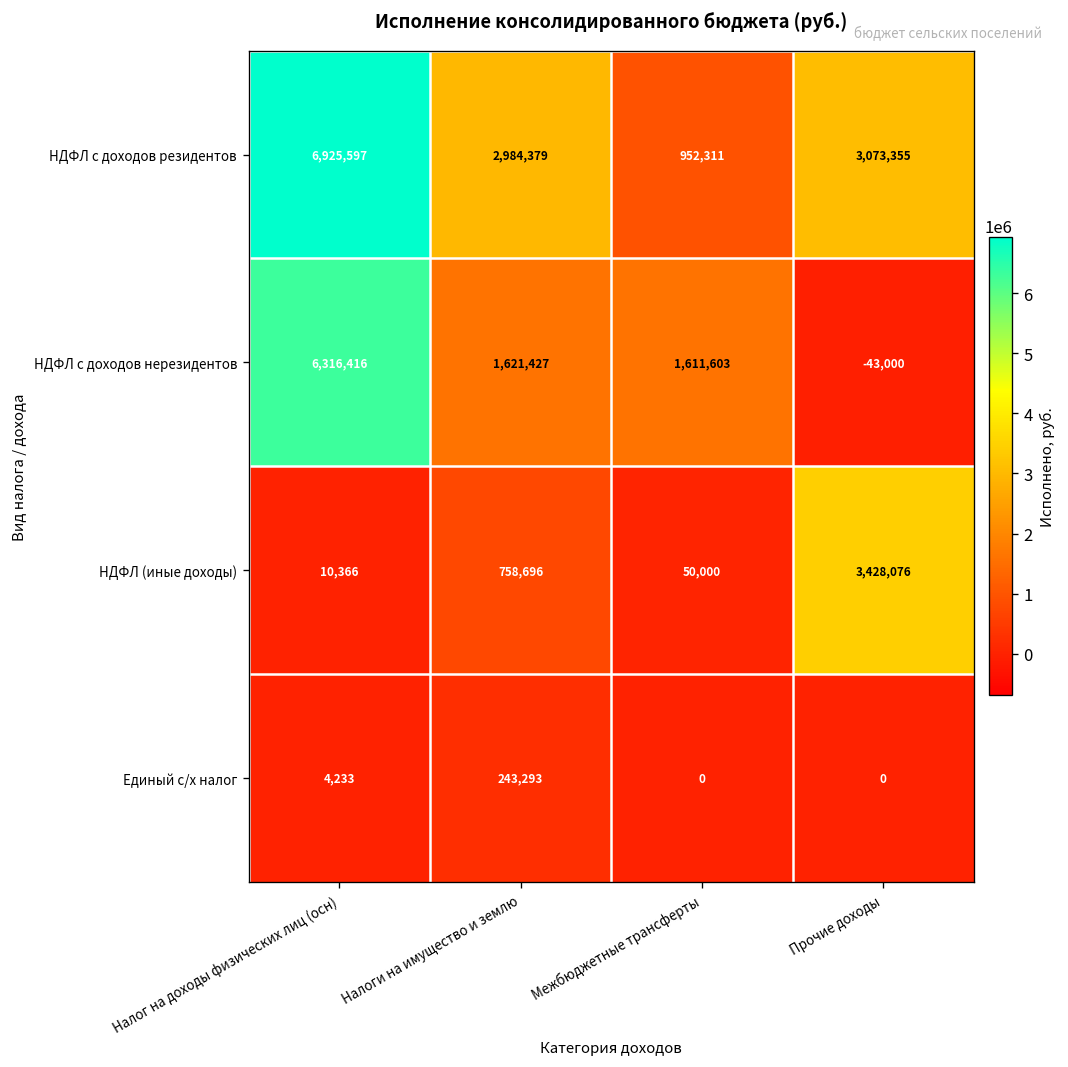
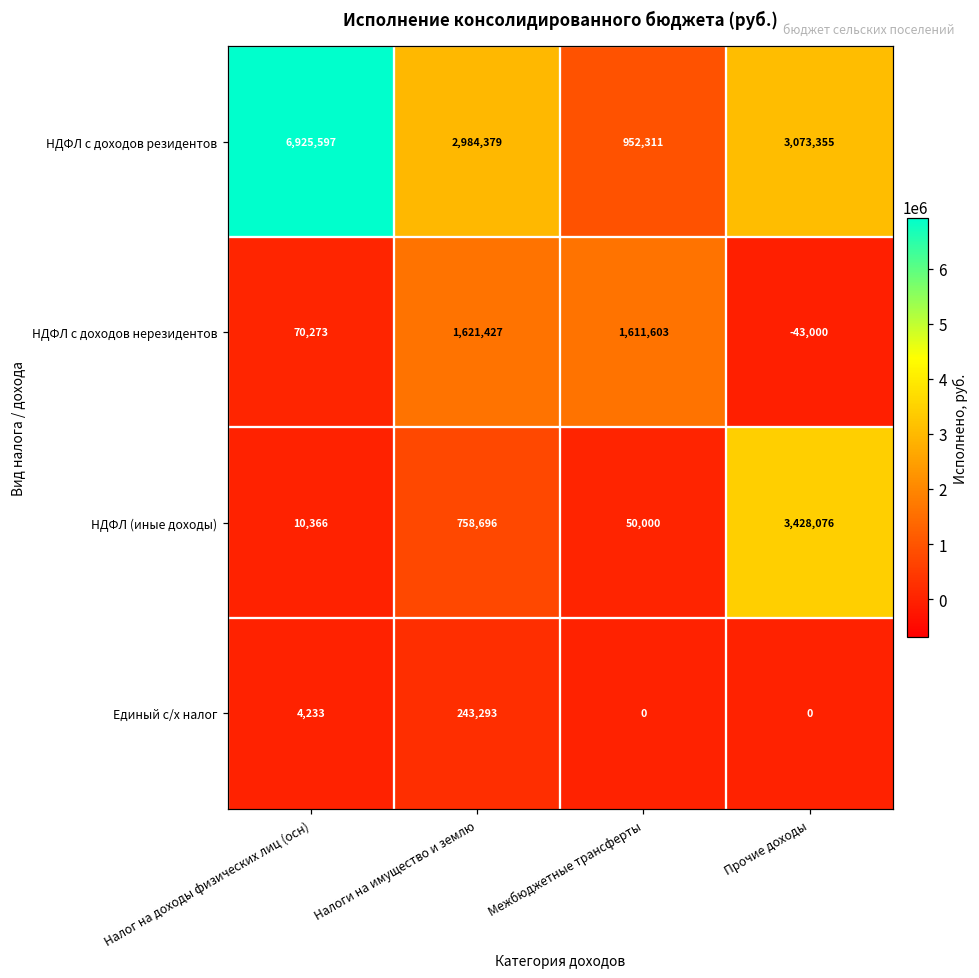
НДФЛ с доходов нерезидентов, Налог на доходы физических лиц (осн): 6,316,416 -> 70,273
